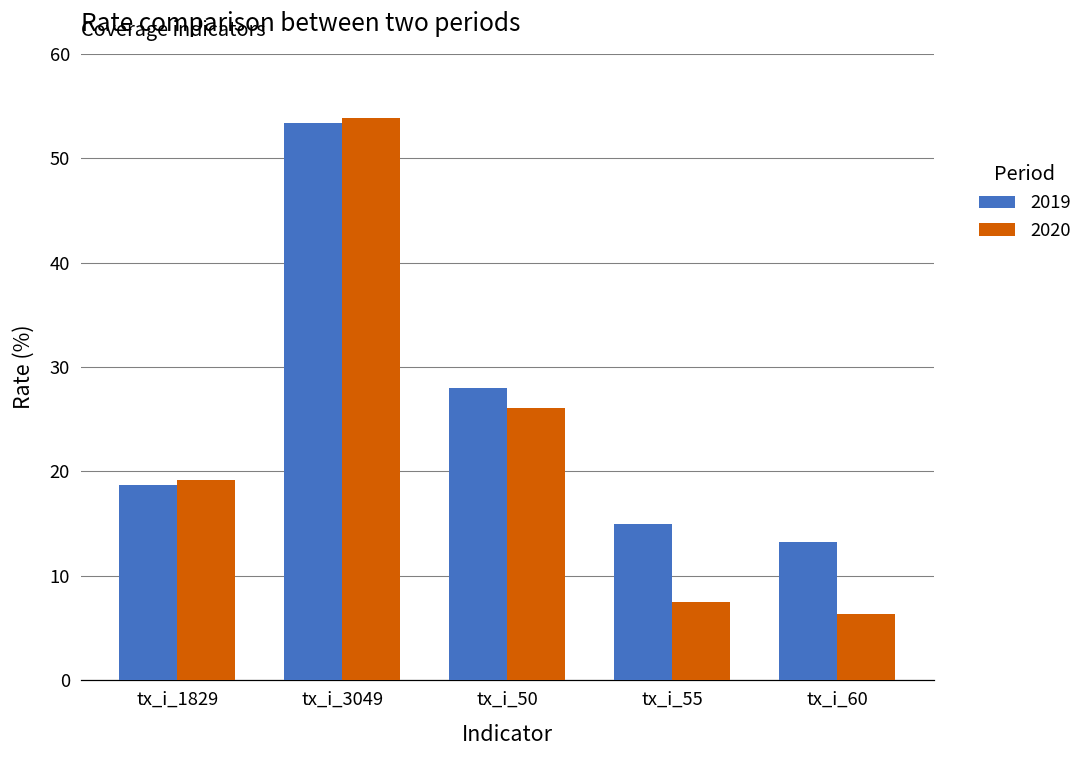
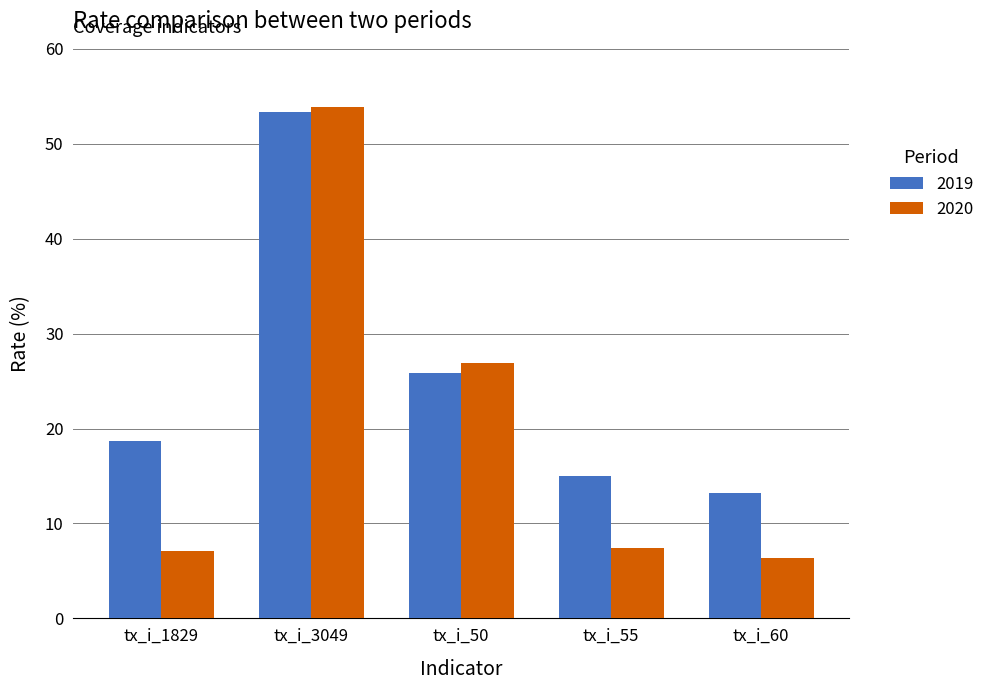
2020, tx_i_1829: 19 -> 7
2019, tx_i_50: 28 -> 26
2020, tx_i_50: 26 -> 27
